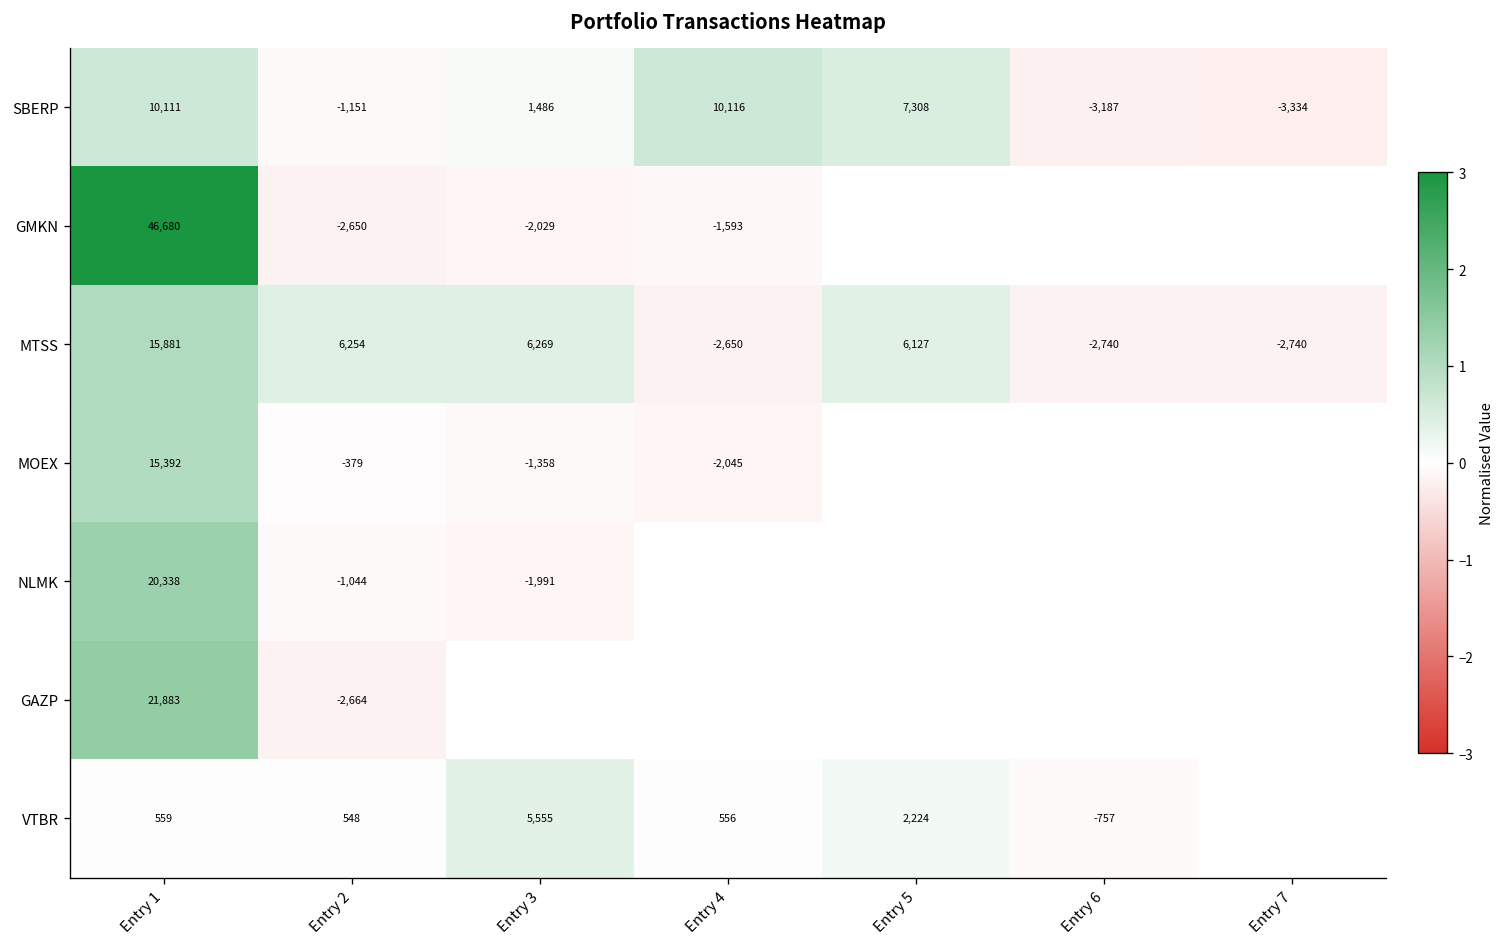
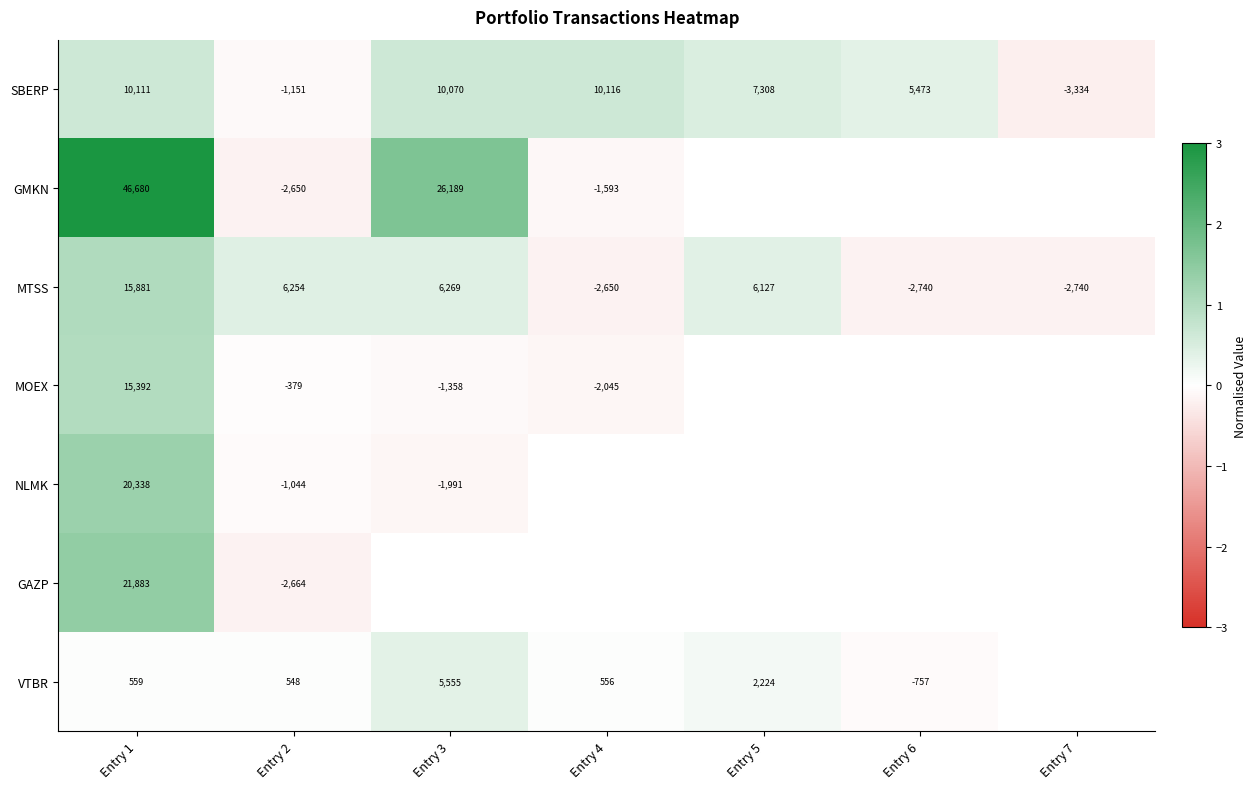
SBERP, Entry 3: 1,486 -> 10,070
SBERP, Entry 6: -3,187 -> 5,473
GMKN, Entry 3: -2,029 -> 26,189
